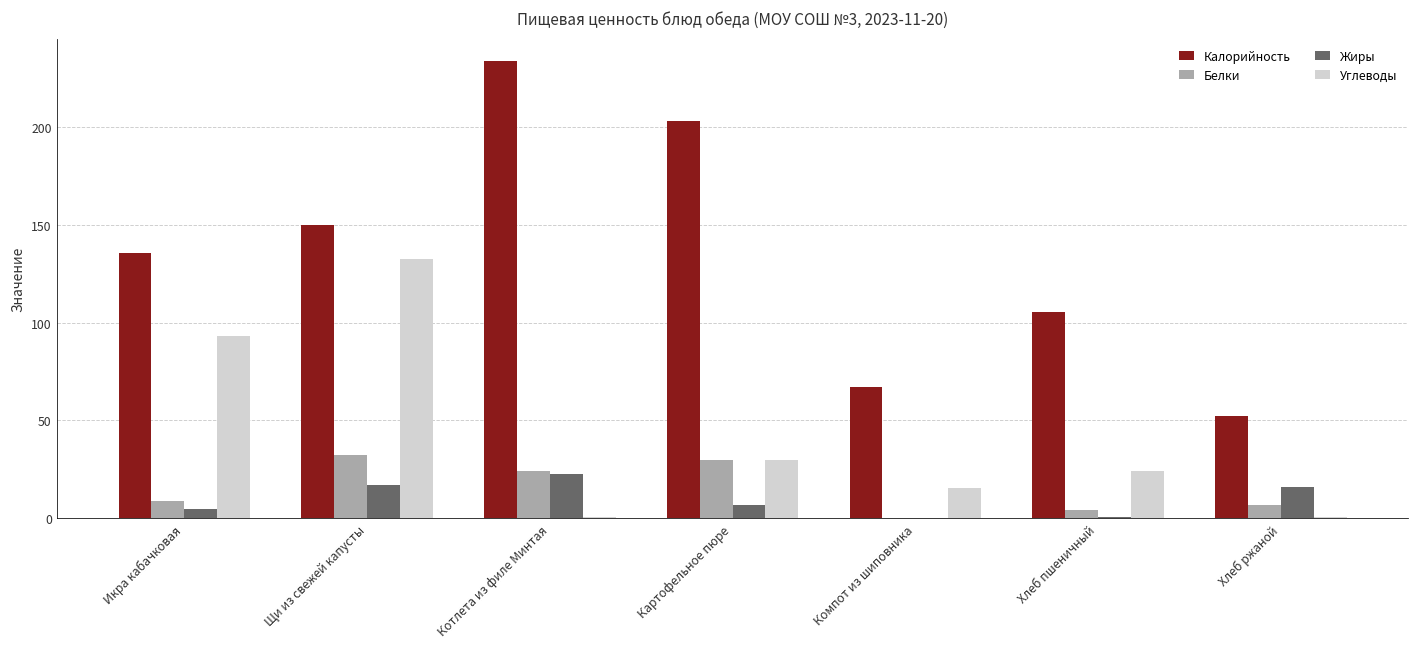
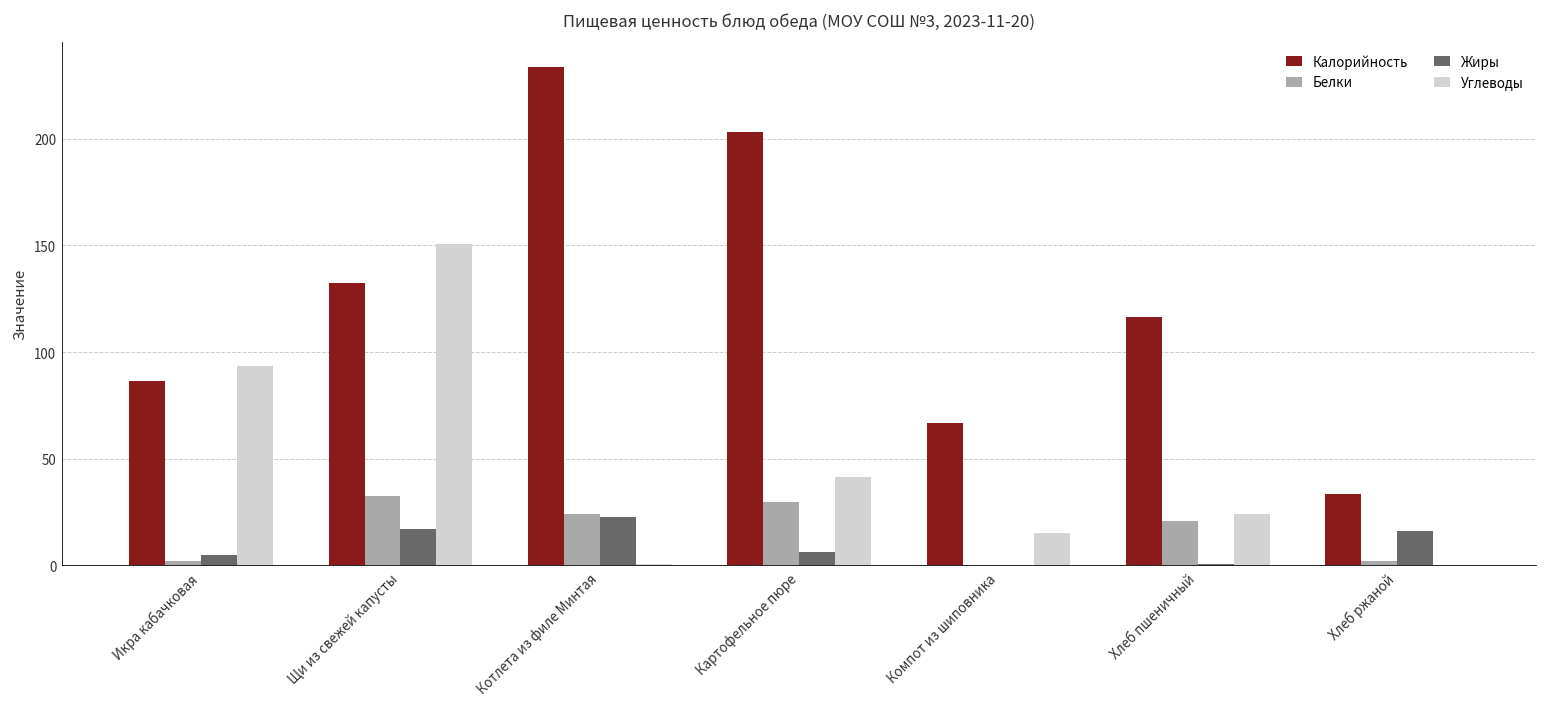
Калорийность, Икра кабачковая: 136 -> 86
Белки, Икра кабачковая: 9 -> 2
Калорийность, Щи из свежей капусты: 150 -> 133
Углеводы, Щи из свежей капусты: 133 -> 151
Углеводы, Картофельное пюре: 30 -> 42
Калорийность, Хлеб пшеничный: 105 -> 117
Белки, Хлеб пшеничный: 4 -> 21
Калорийность, Хлеб ржаной: 52 -> 34
Белки, Хлеб ржаной: 7 -> 2
